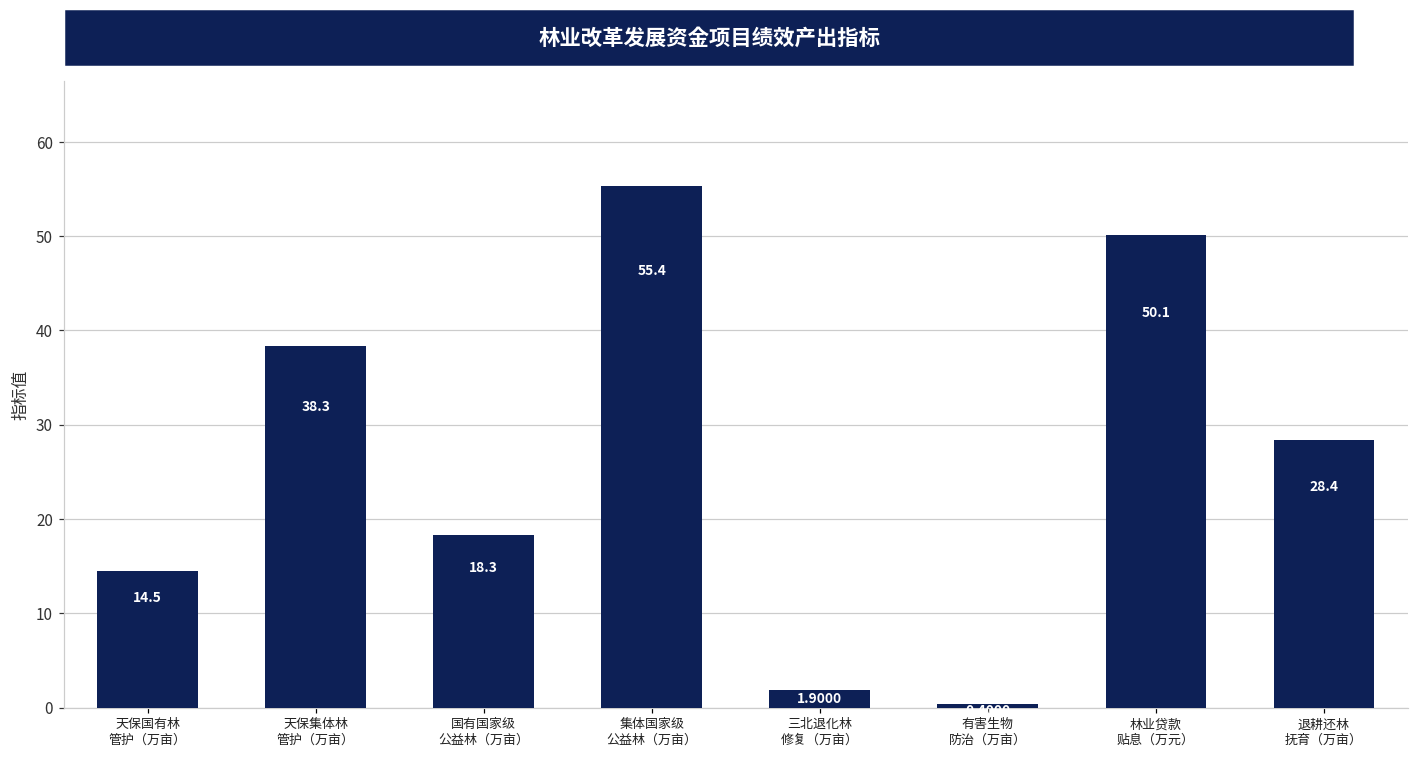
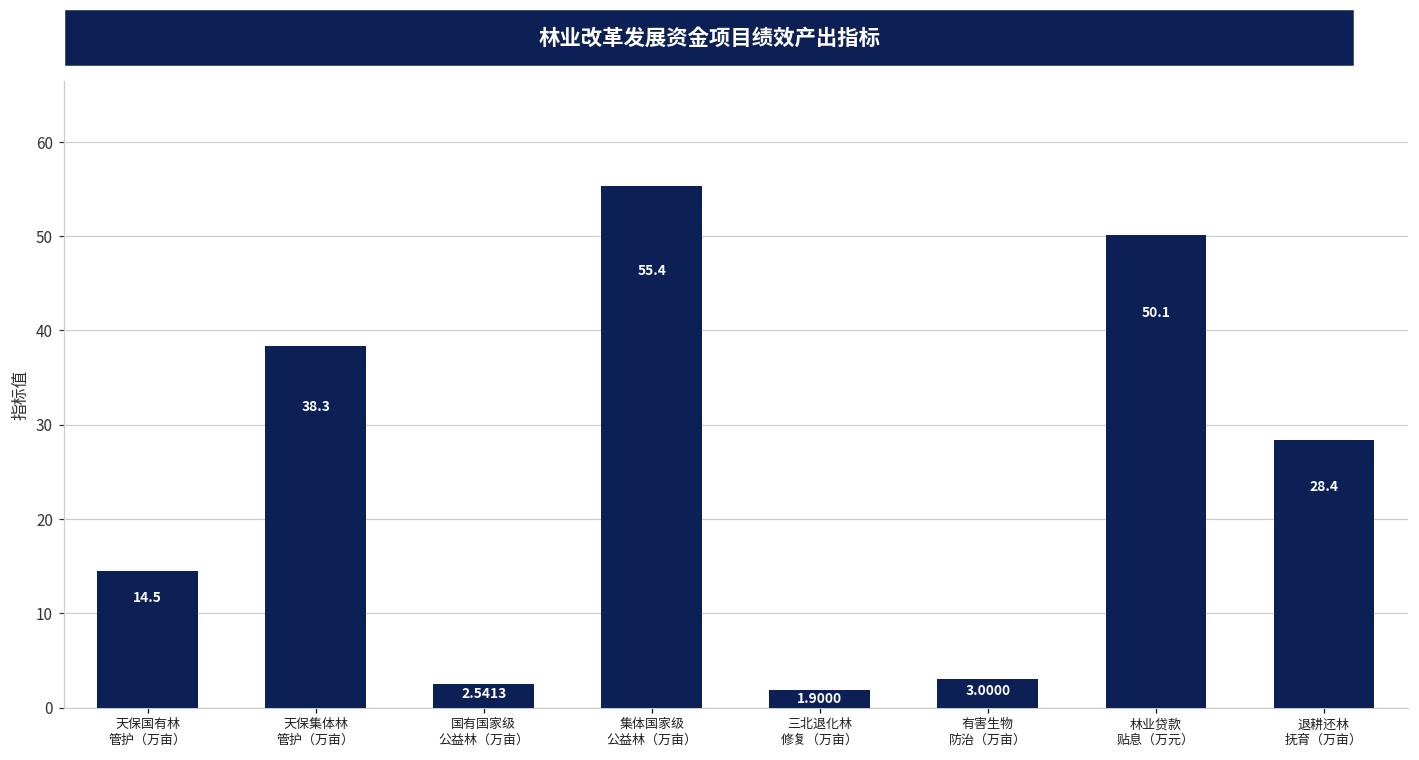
国有国家级 公益林（万亩）: 18.3 -> 2.5413
有害生物 防治（万亩）: 0 -> 3
